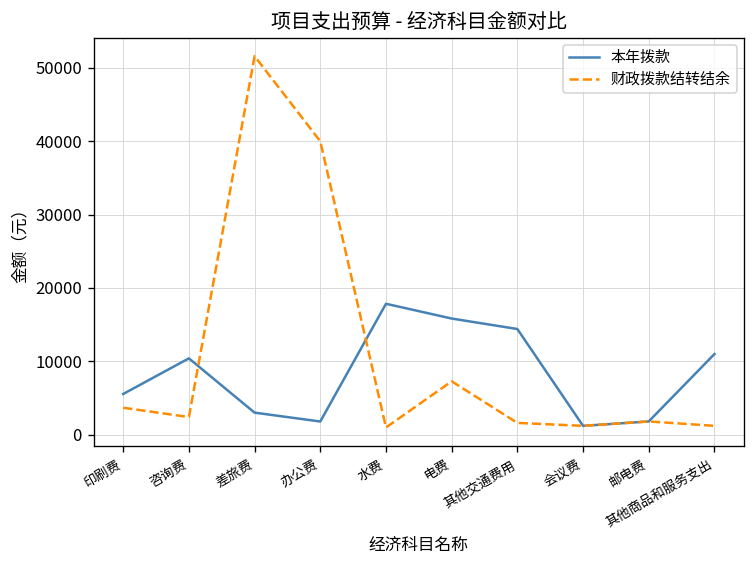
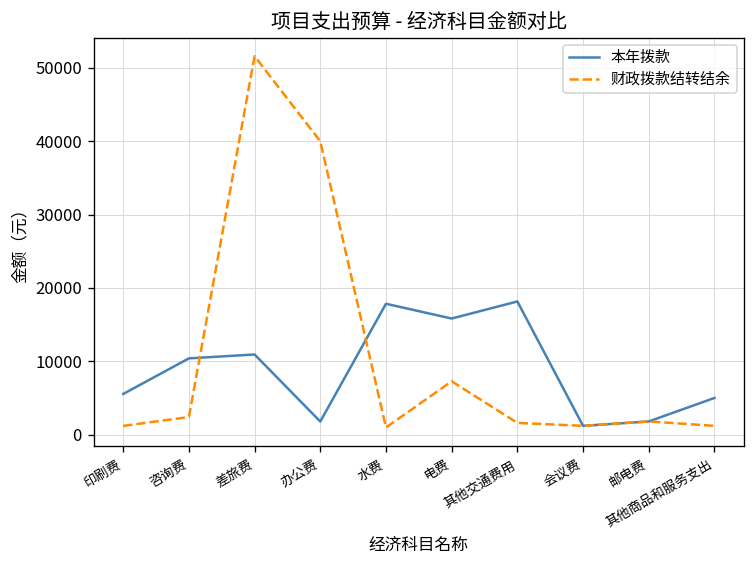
财政拨款结转结余, 印刷费: 4000 -> 1000
本年拨款, 差旅费: 3000 -> 11000
本年拨款, 其他交通费用: 14000 -> 18000
本年拨款, 其他商品和服务支出: 11000 -> 5000
